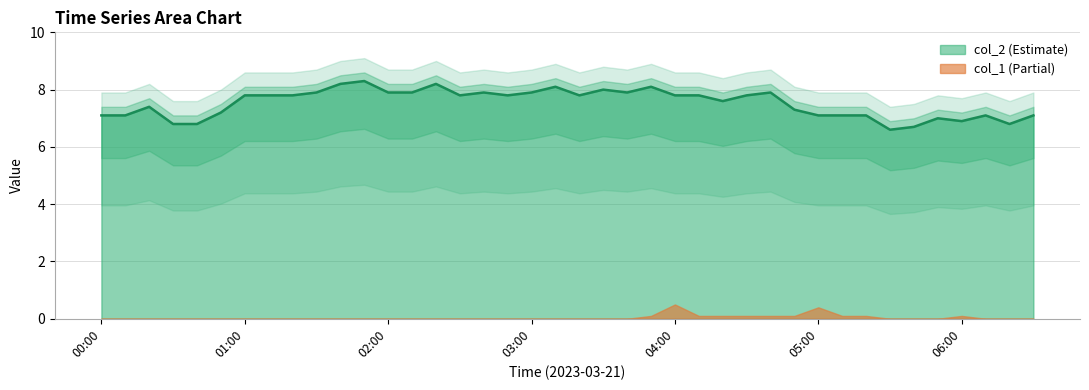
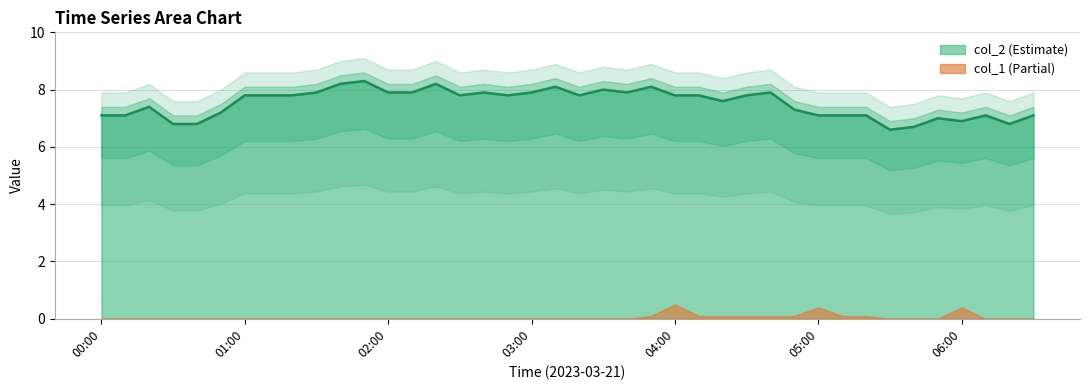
col_1 (Partial), 06:00: 0.1 -> 0.4
